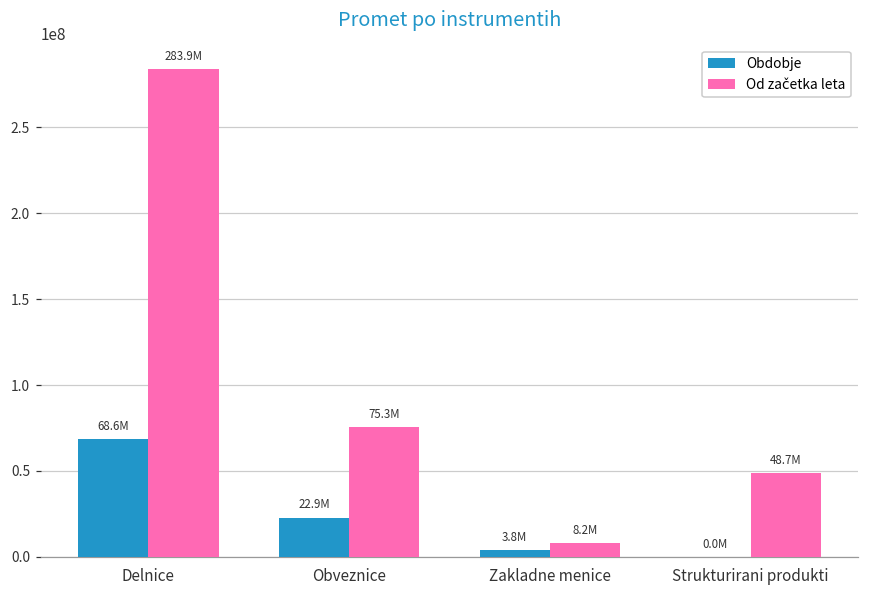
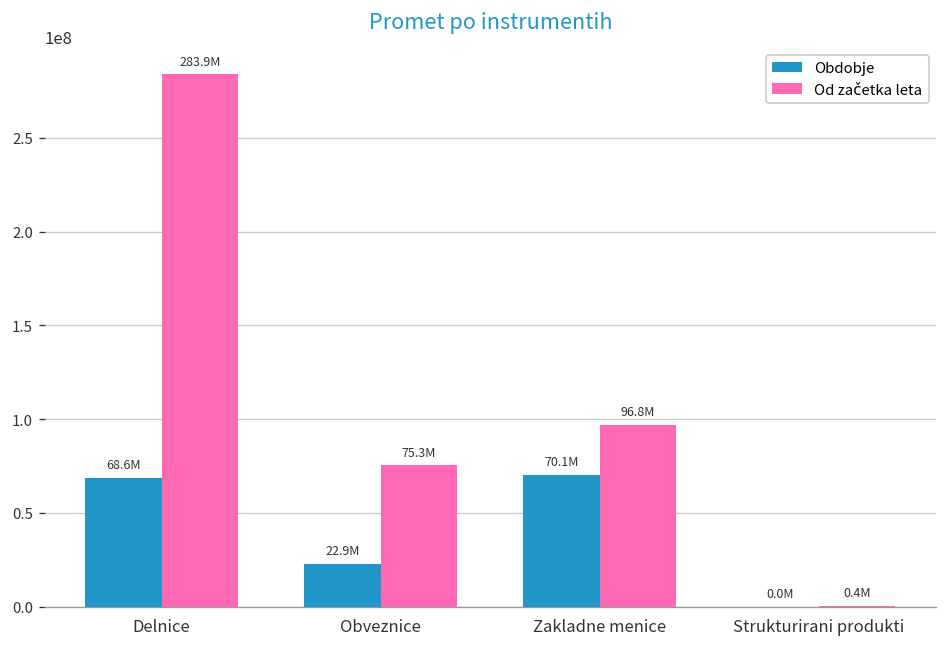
Obdobje, Zakladne menice: 3.8M -> 70.1M
Od začetka leta, Zakladne menice: 8.2M -> 96.8M
Od začetka leta, Strukturirani produkti: 48.7M -> 0.4M
